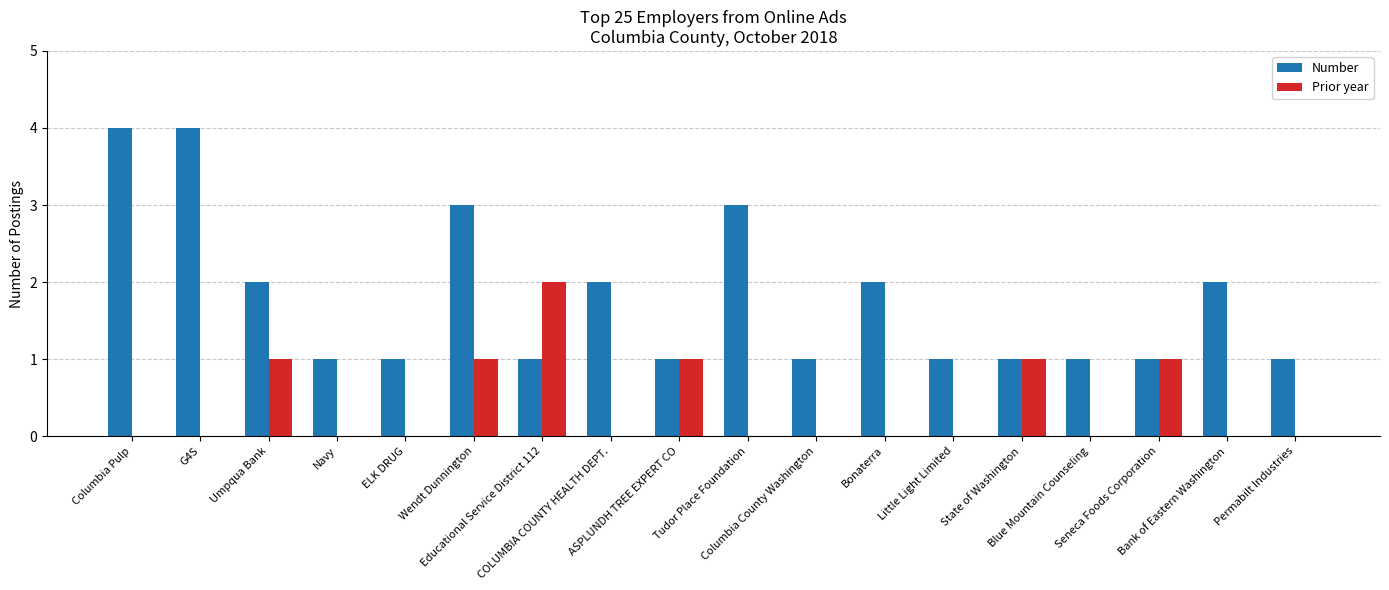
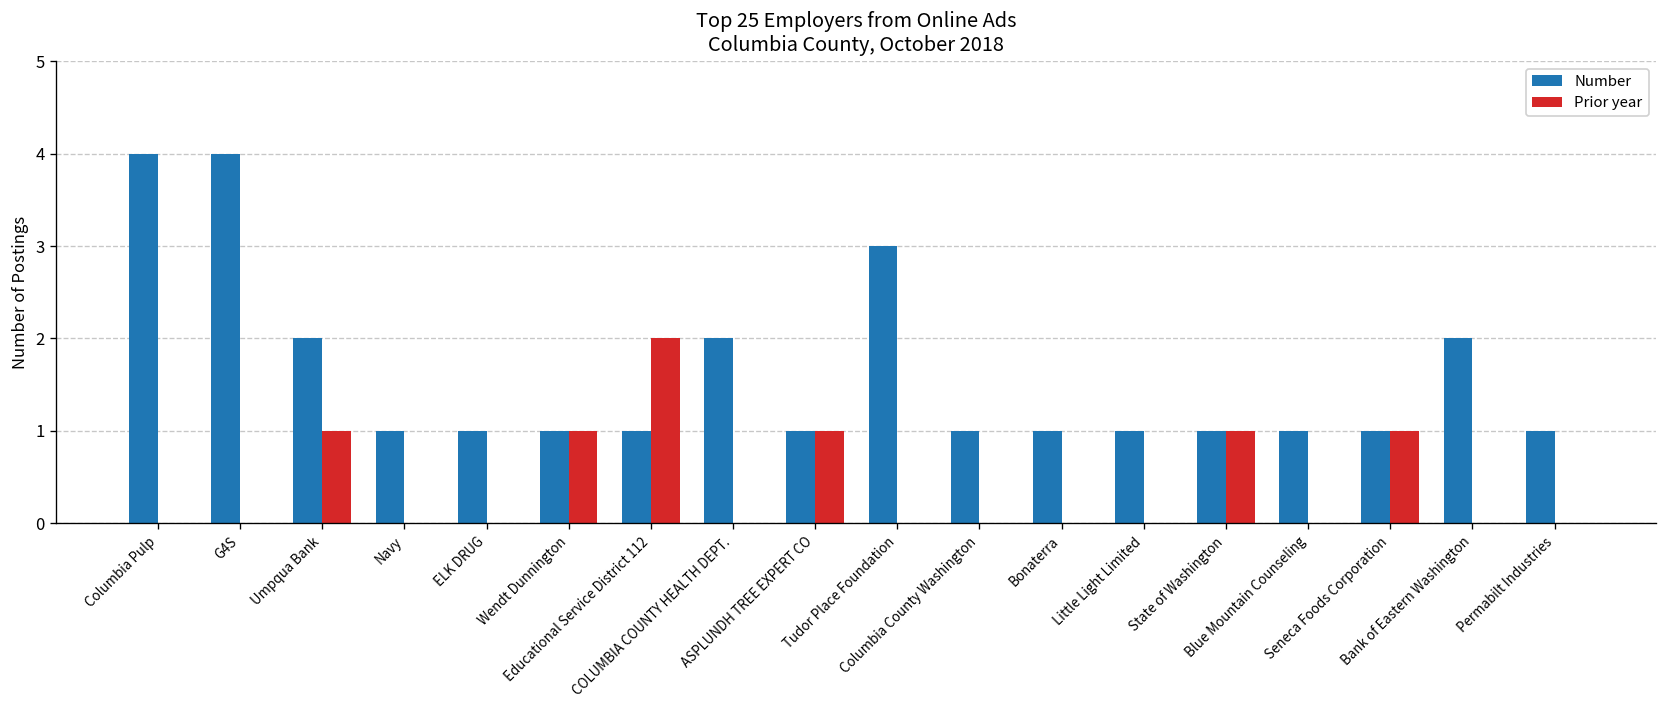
Number, Wendt Dunnington: 3 -> 1
Number, Bonaterra: 2 -> 1
